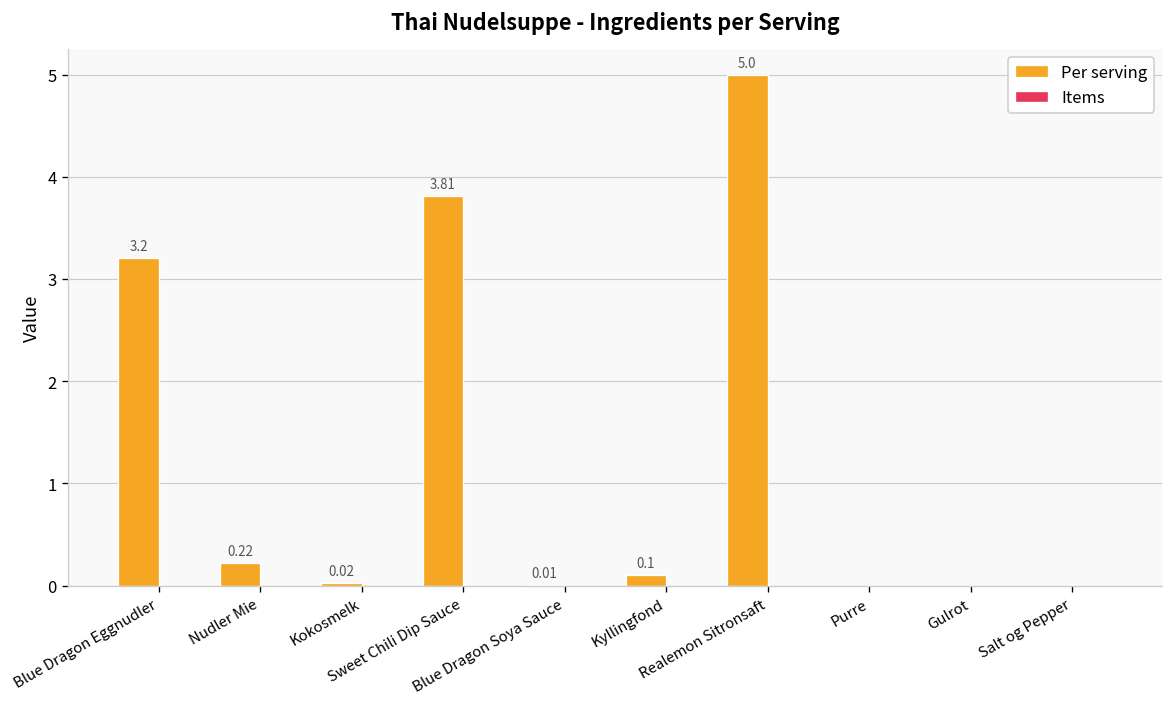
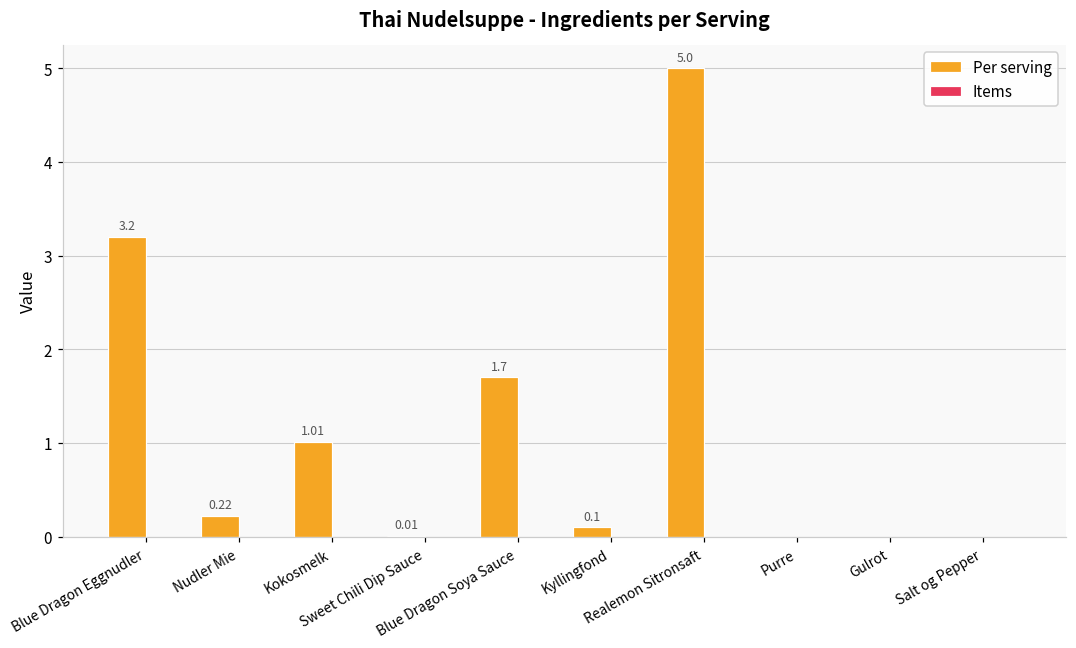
Per serving, Kokosmelk: 0.02 -> 1.01
Per serving, Sweet Chili Dip Sauce: 3.81 -> 0.01
Per serving, Blue Dragon Soya Sauce: 0.01 -> 1.7
